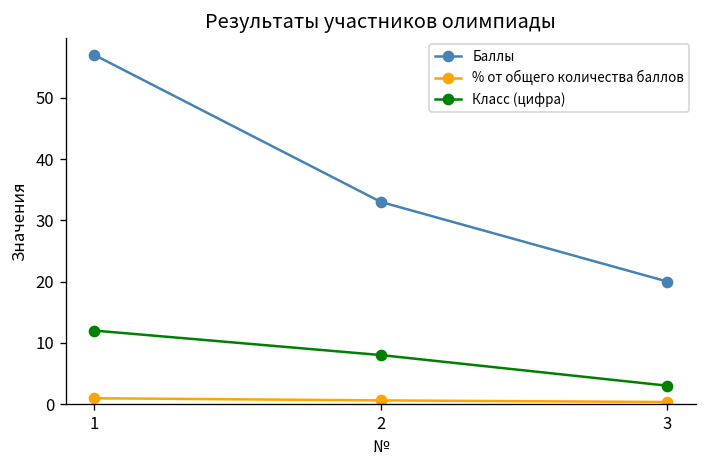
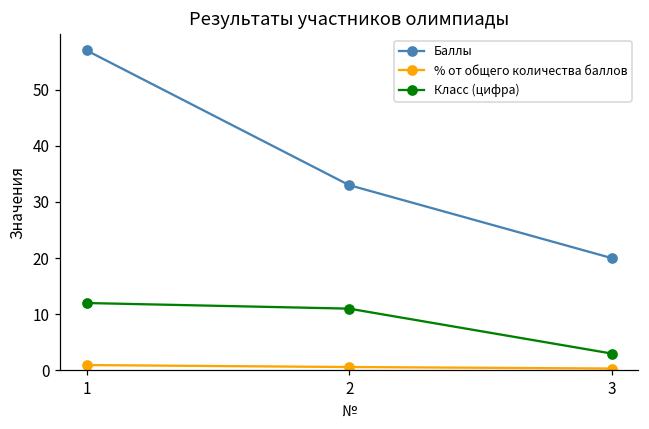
Класс (цифра), 2: 8 -> 11
